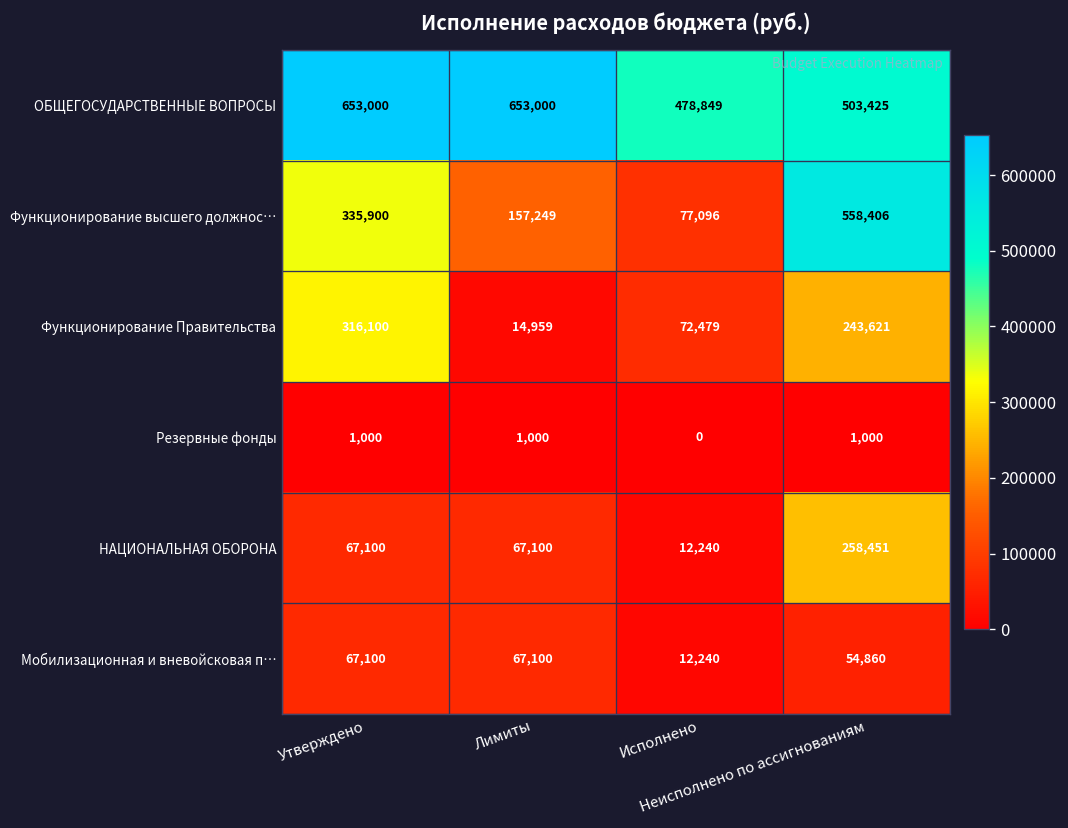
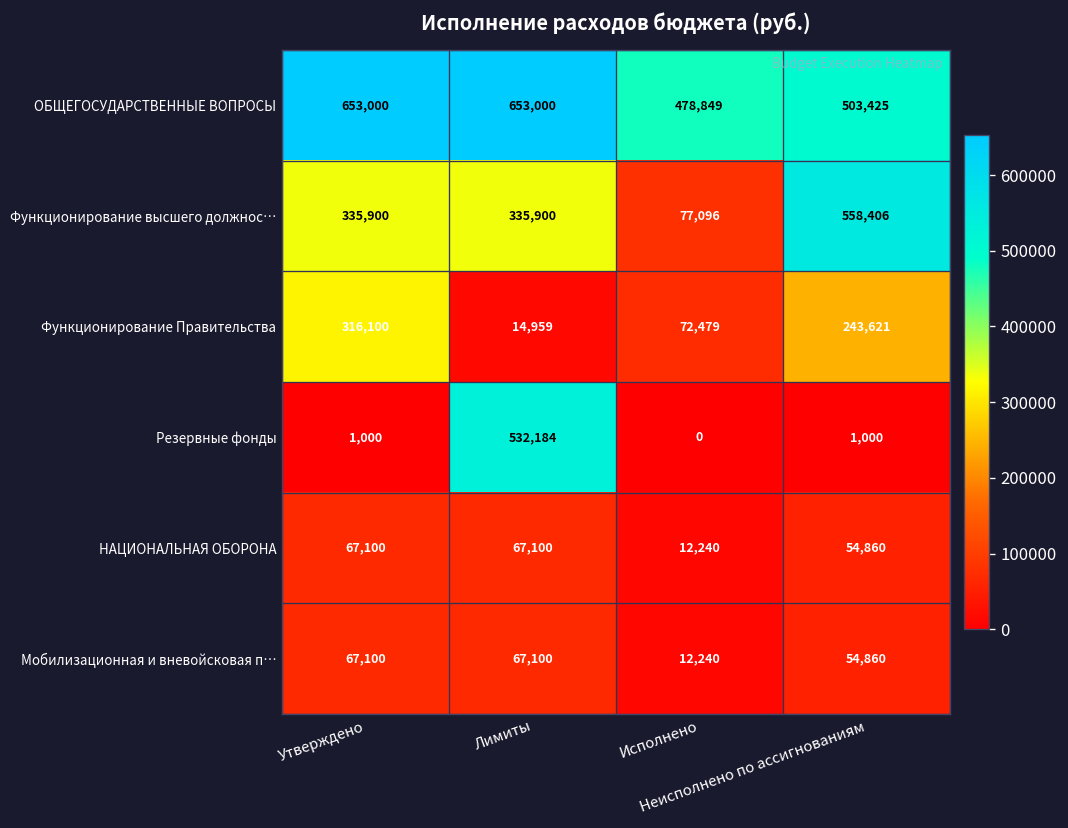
Функционирование высшего должнос…, Лимиты: 157,249 -> 335,900
Резервные фонды, Лимиты: 1,000 -> 532,184
НАЦИОНАЛЬНАЯ ОБОРОНА, Неисполнено по ассигнованиям: 258,451 -> 54,860
